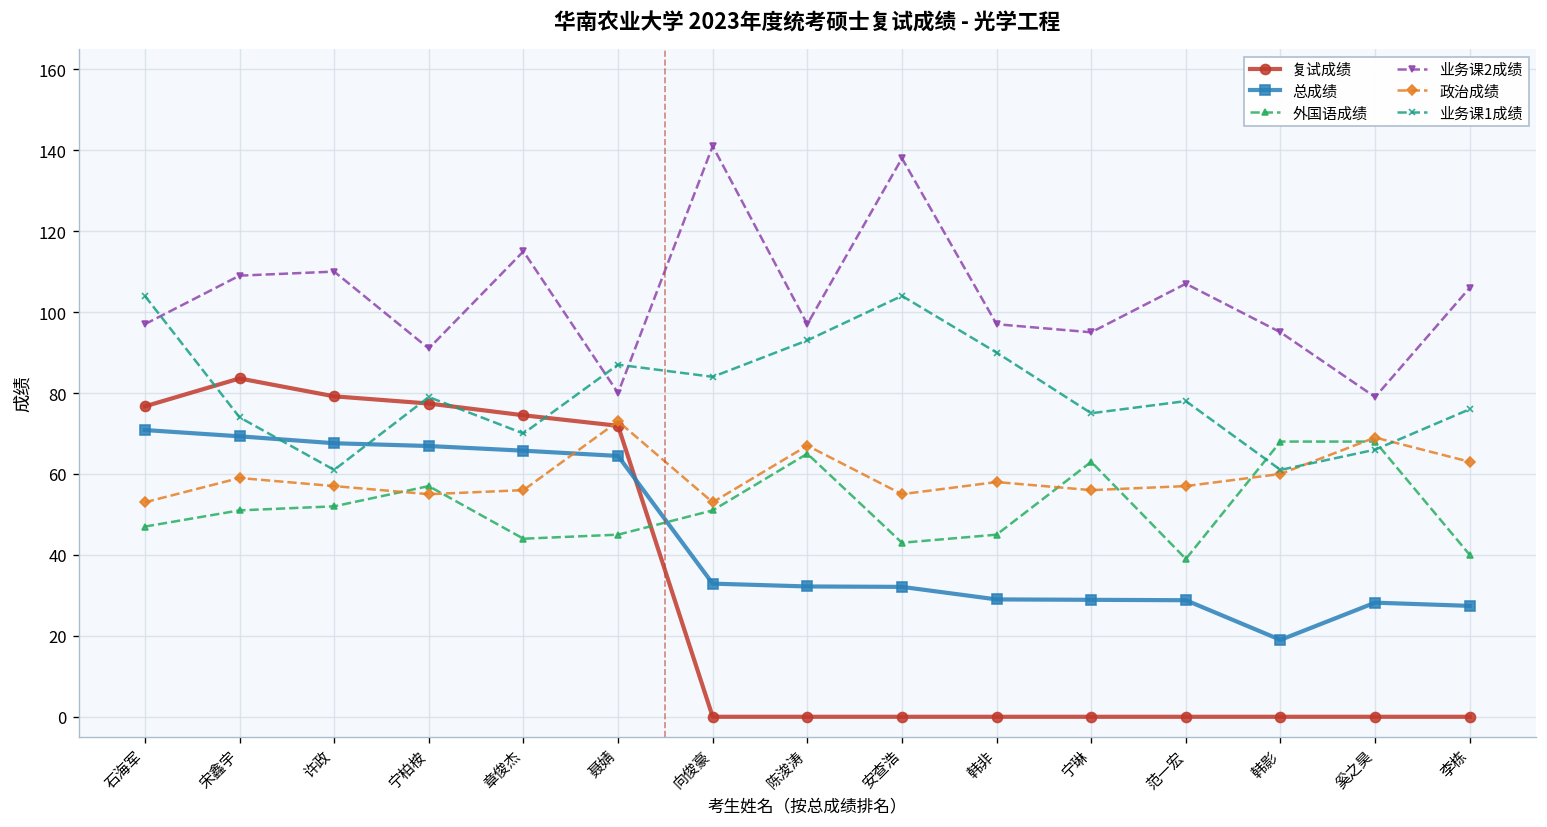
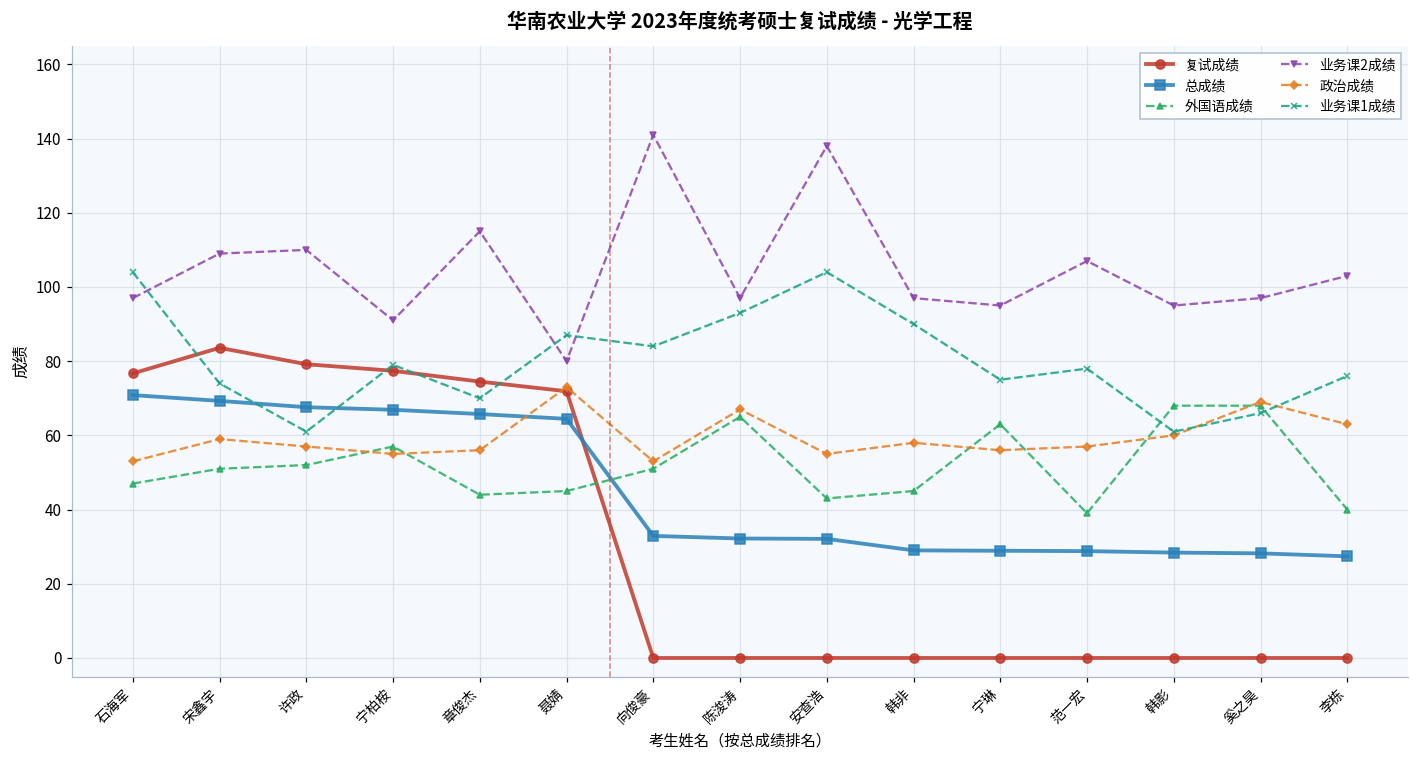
总成绩, 韩影: 19 -> 28
业务课2成绩, 奚之昊: 79 -> 97
业务课2成绩, 李栋: 106 -> 103
